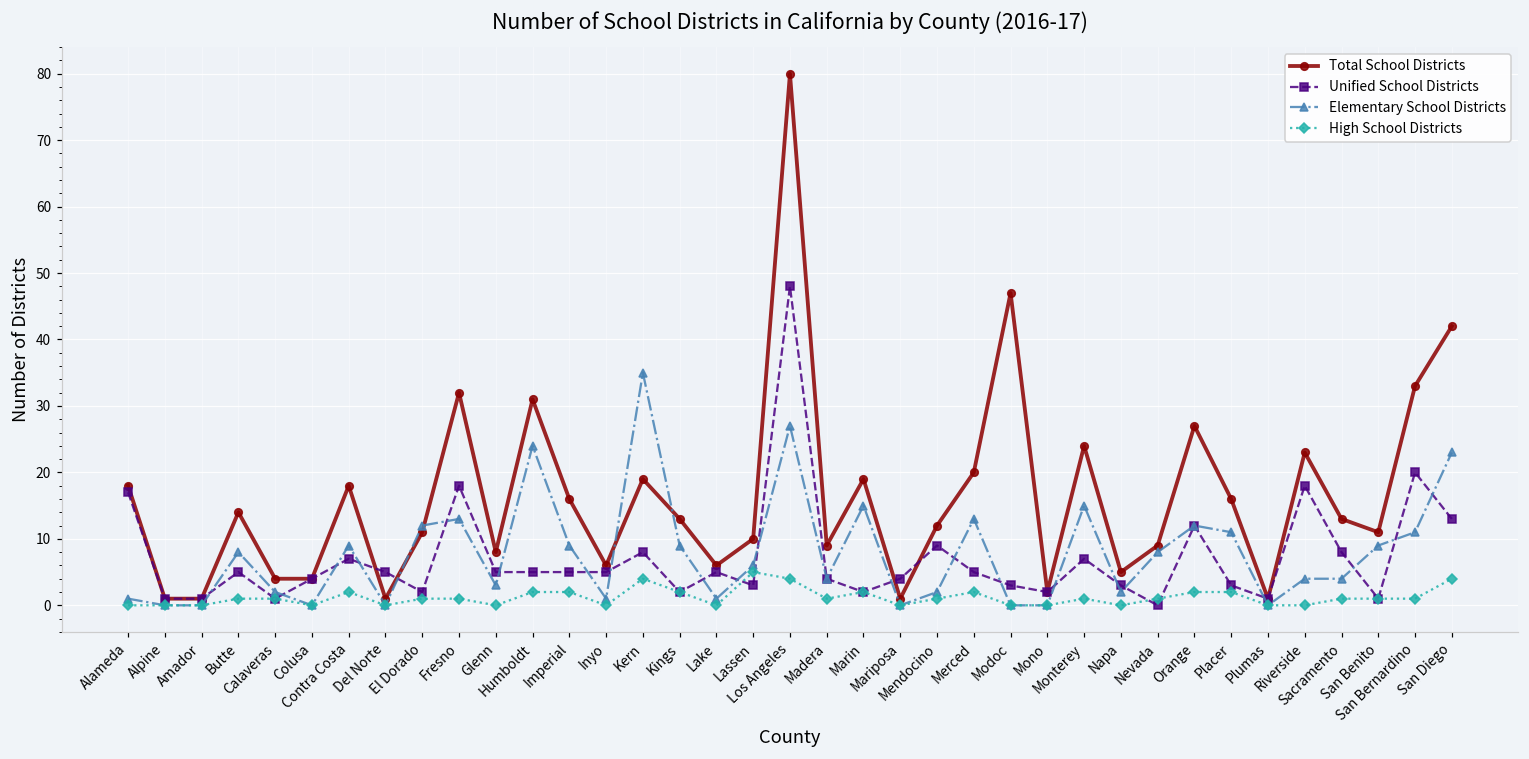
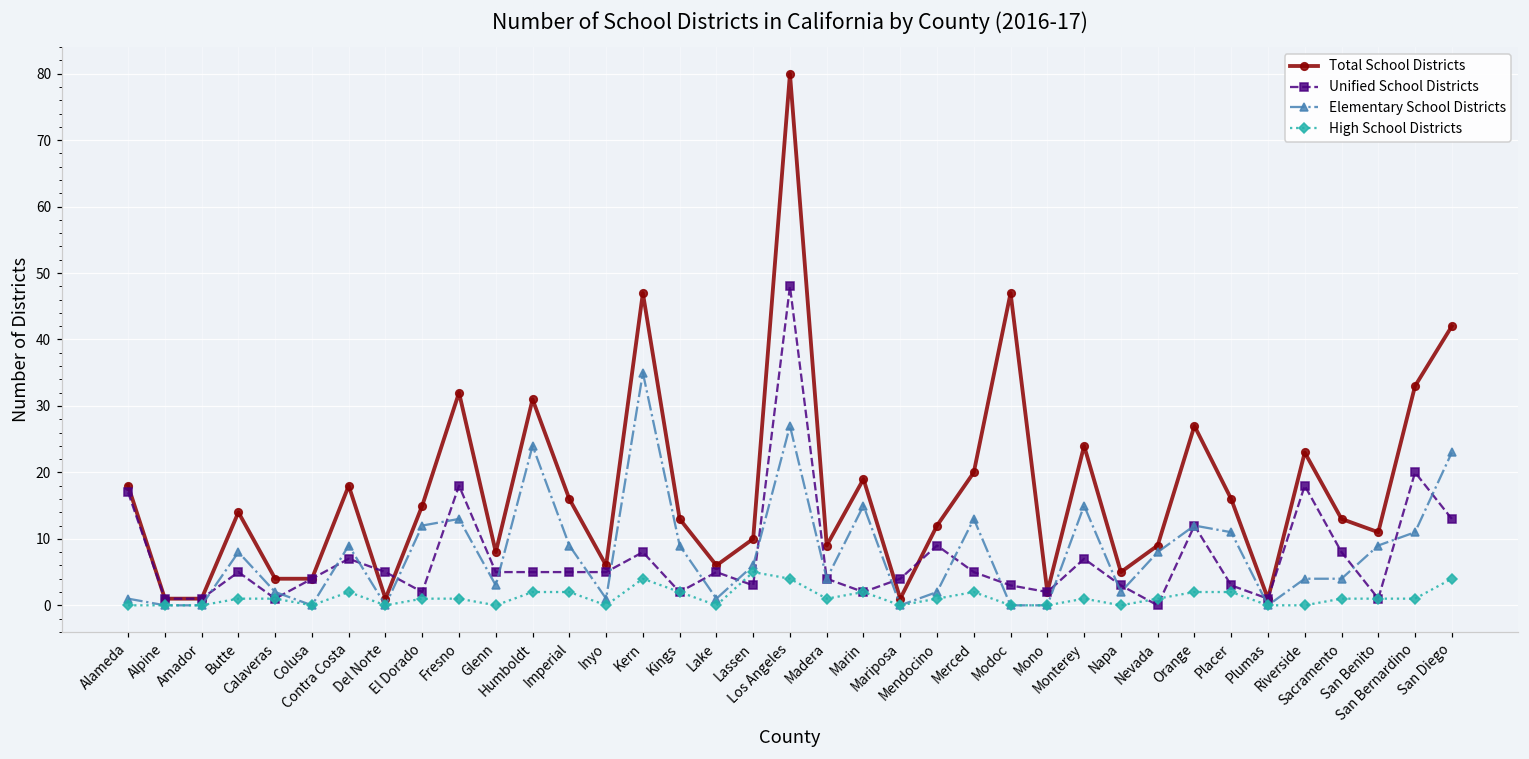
Total School Districts, El Dorado: 11 -> 15
Total School Districts, Kern: 19 -> 47
